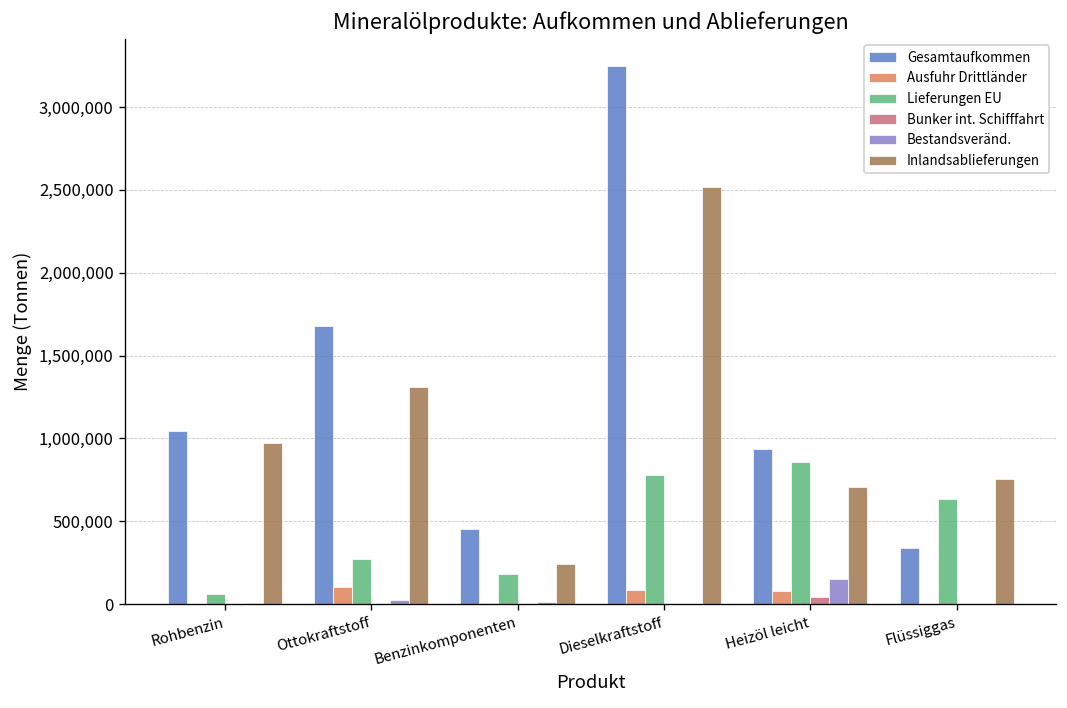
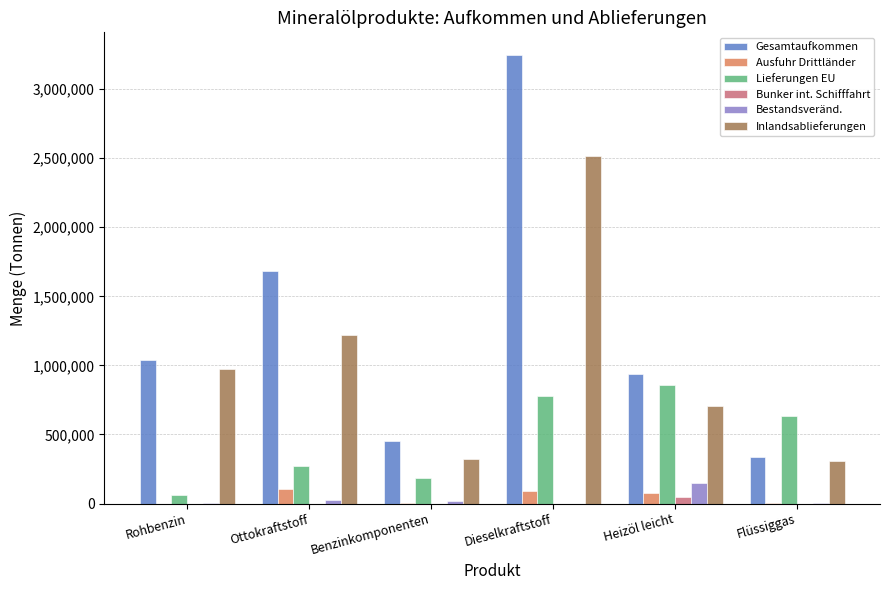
Inlandsablieferungen, Ottokraftstoff: 1,310,000 -> 1,220,000
Inlandsablieferungen, Benzinkomponenten: 240,000 -> 320,000
Inlandsablieferungen, Flüssiggas: 750,000 -> 310,000
